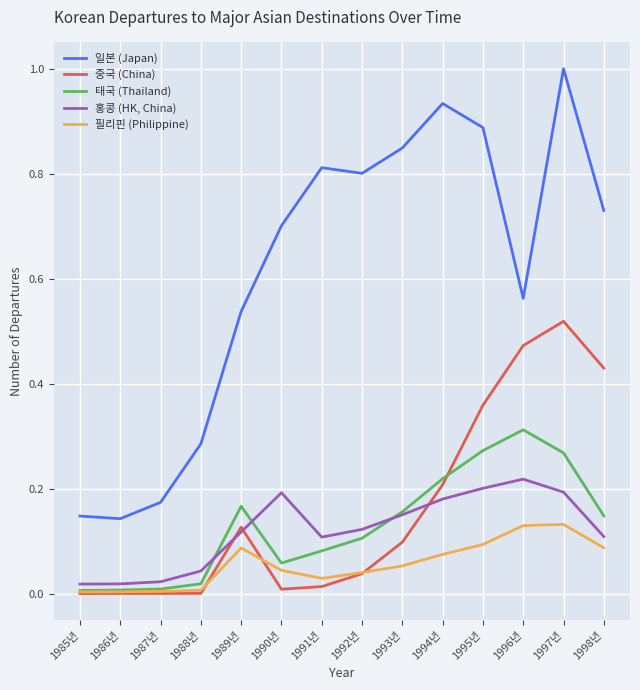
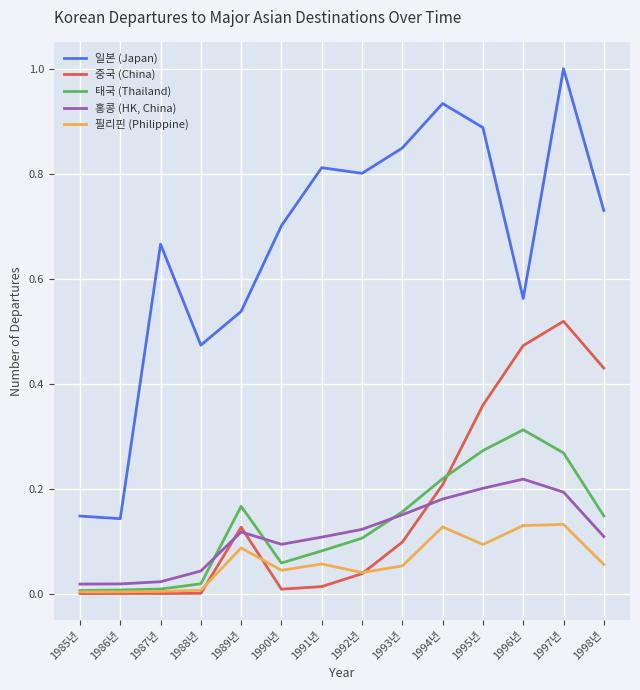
일본 (Japan), 1987년: 0.17 -> 0.67
일본 (Japan), 1988년: 0.29 -> 0.47
홍콩 (HK, China), 1990년: 0.19 -> 0.09
필리핀 (Philippine), 1991년: 0.03 -> 0.06
필리핀 (Philippine), 1994년: 0.07 -> 0.13
필리핀 (Philippine), 1998년: 0.09 -> 0.06
